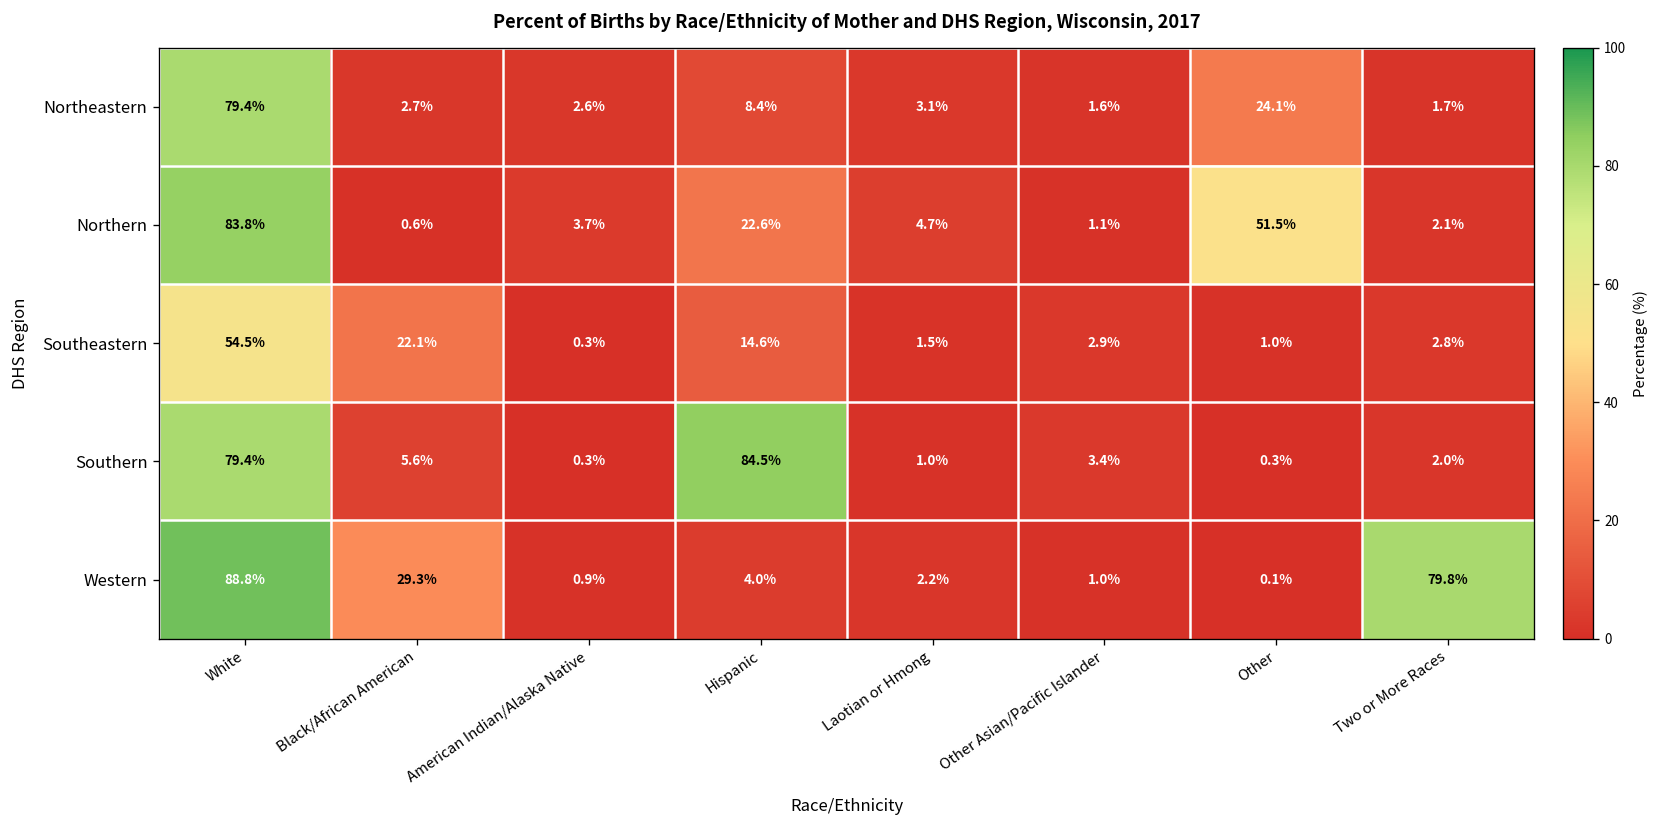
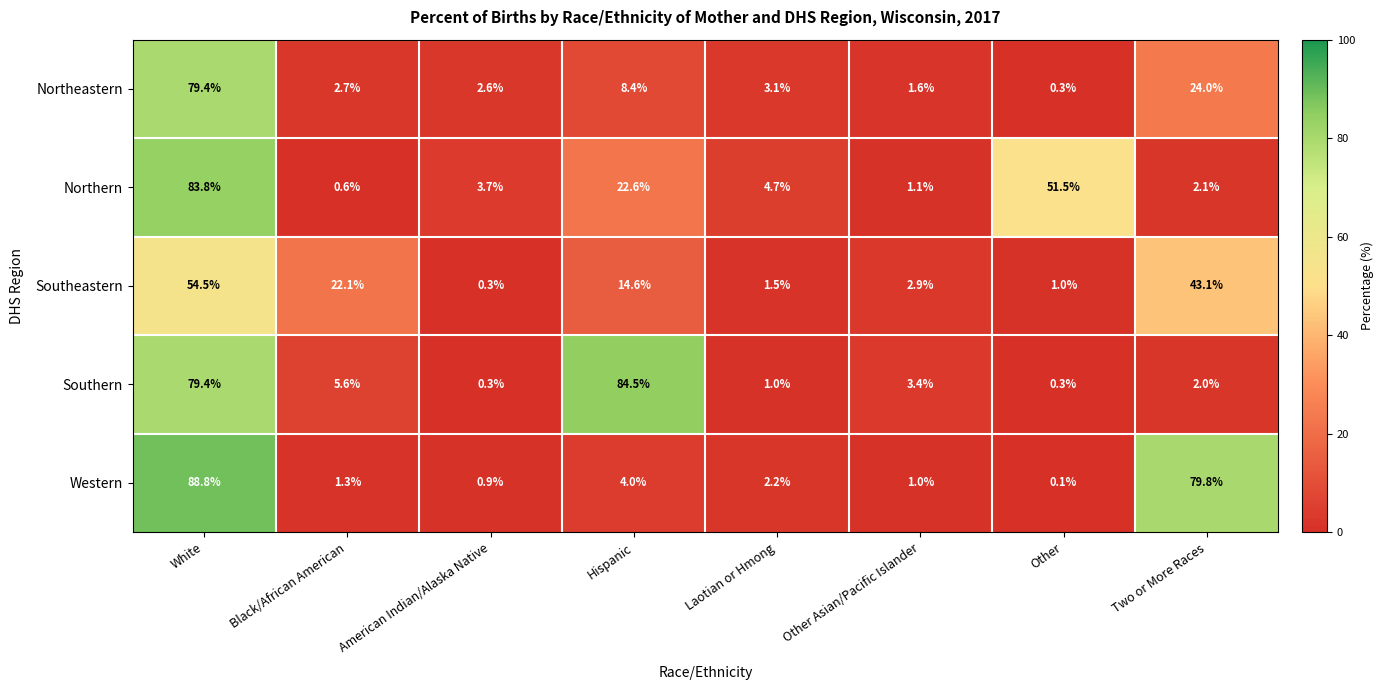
Northeastern, Other: 24.1% -> 0.3%
Northeastern, Two or More Races: 1.7% -> 24.0%
Southeastern, Two or More Races: 2.8% -> 43.1%
Western, Black/African American: 29.3% -> 1.3%
